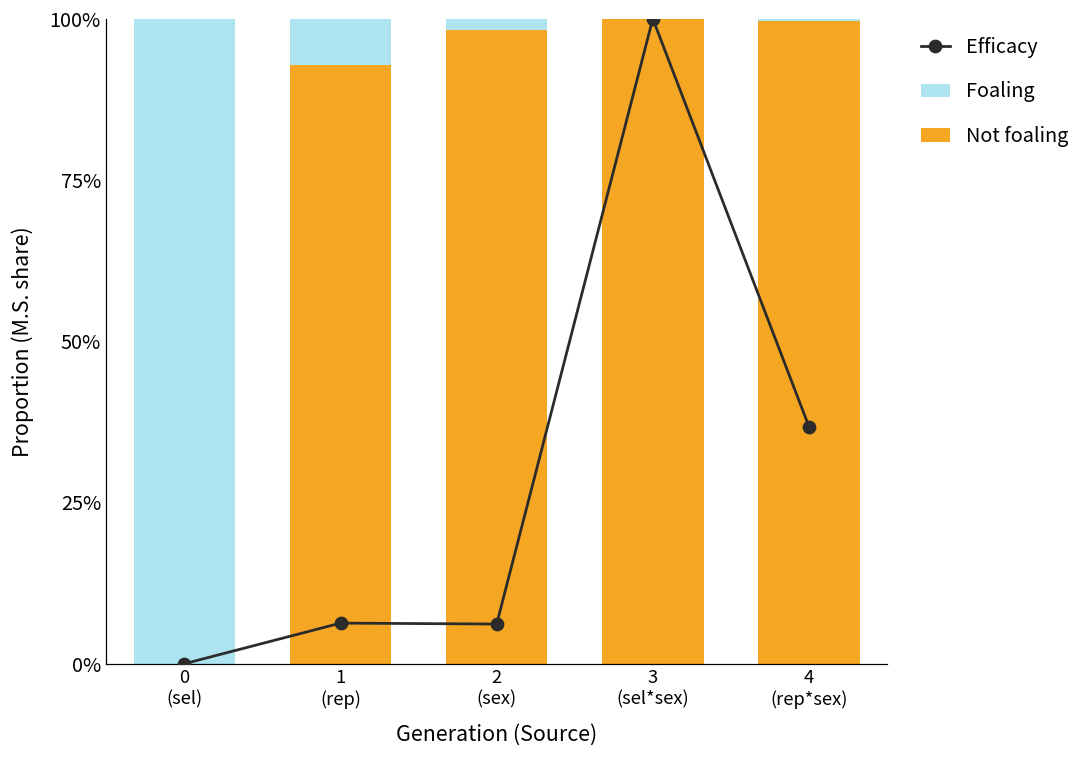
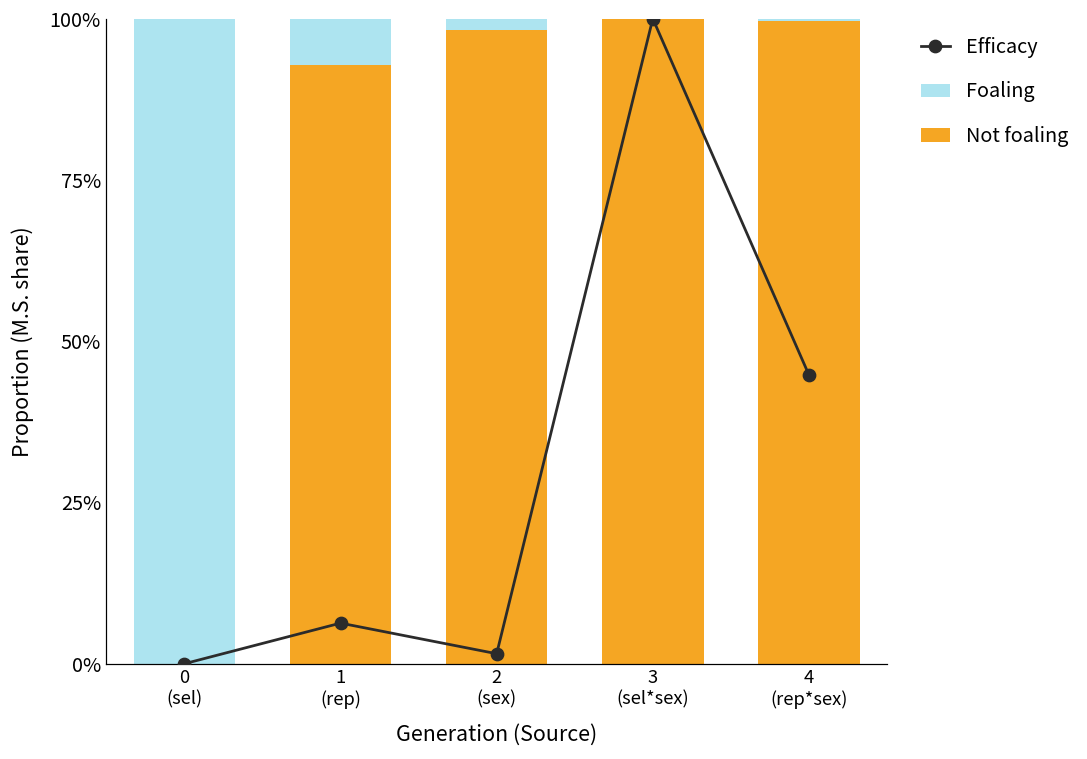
Efficacy, 2 (sex): 6% -> 2%
Efficacy, 4 (rep*sex): 37% -> 45%
